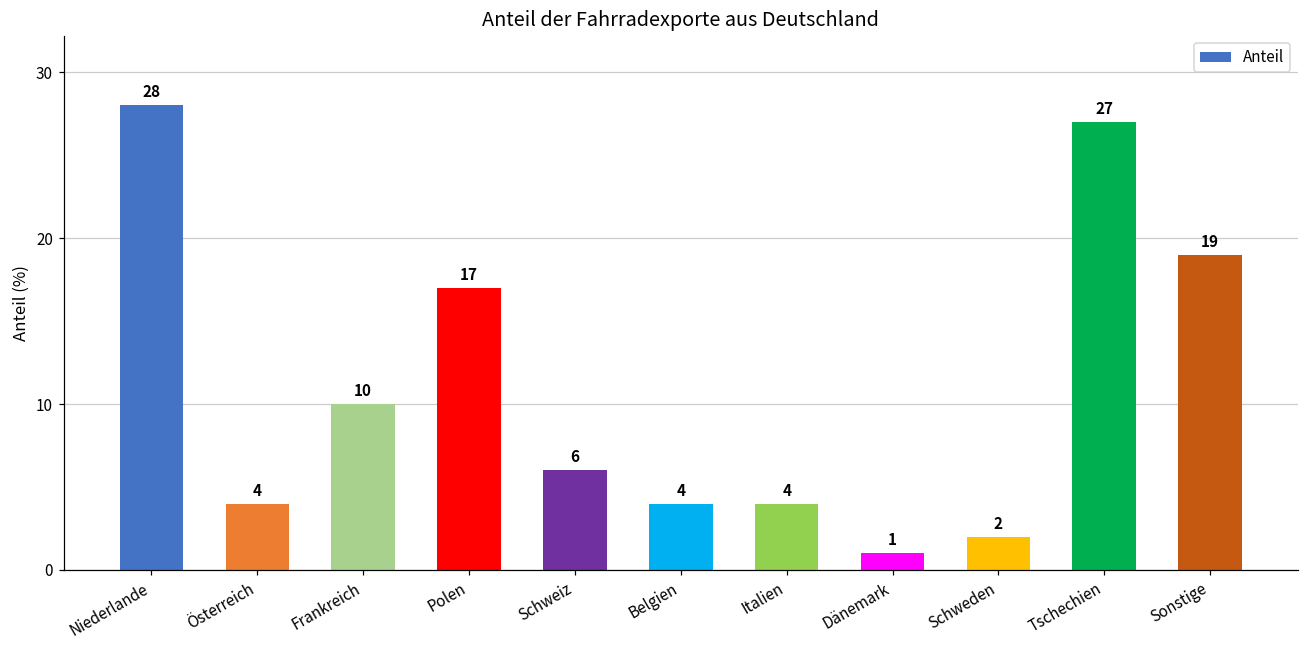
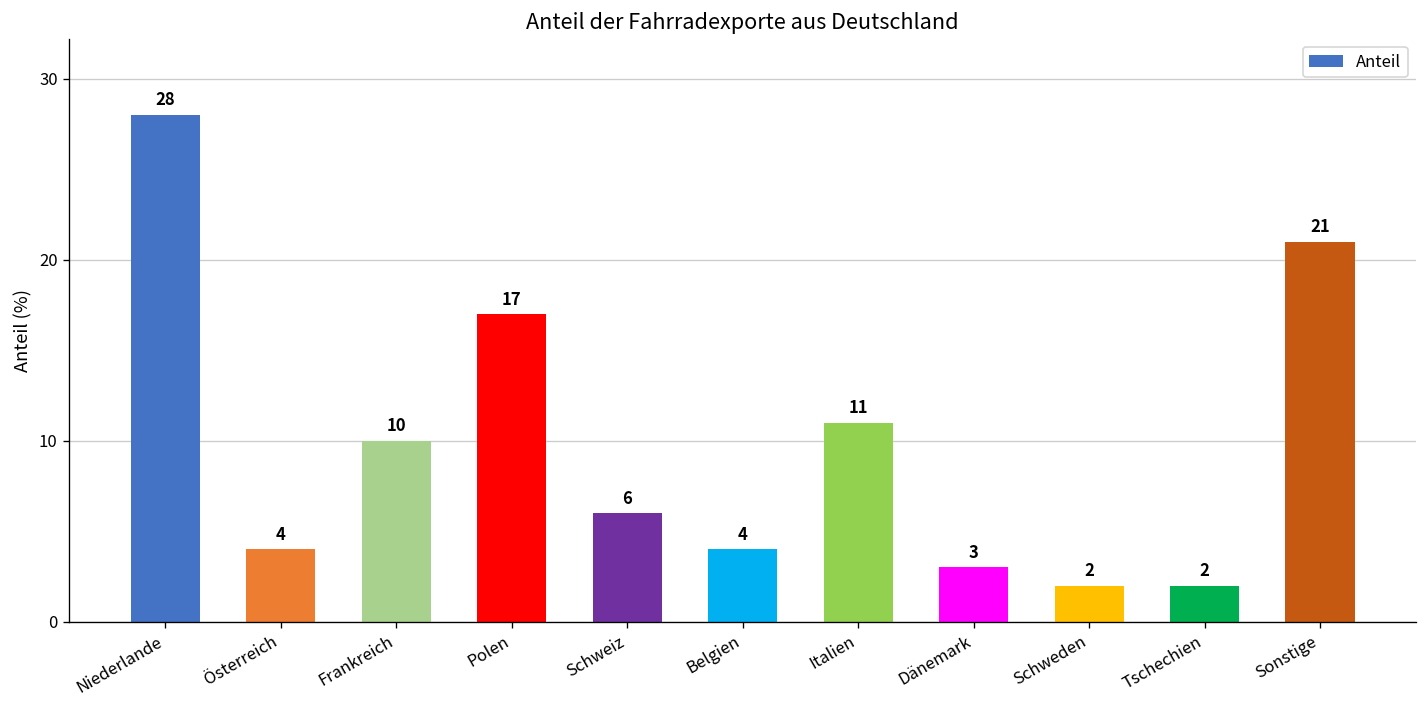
Italien: 4 -> 11
Dänemark: 1 -> 3
Tschechien: 27 -> 2
Sonstige: 19 -> 21
